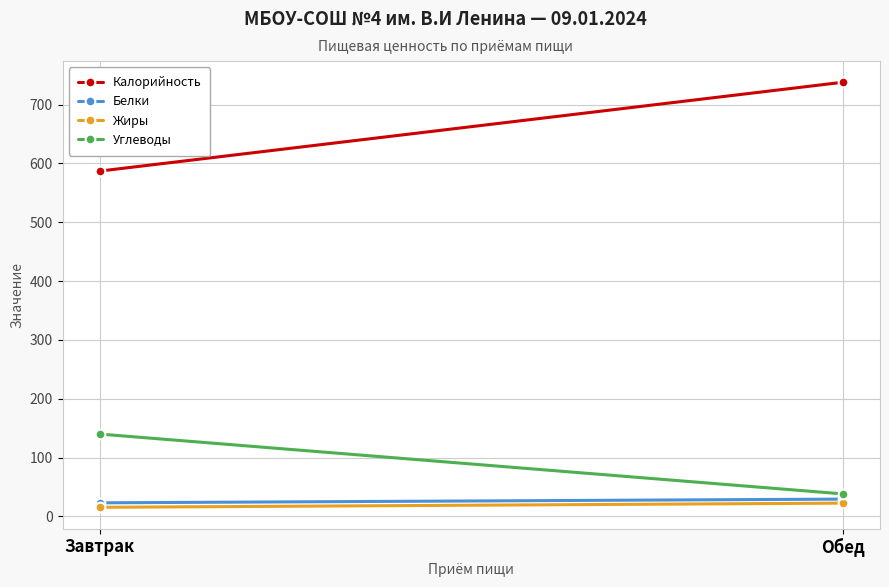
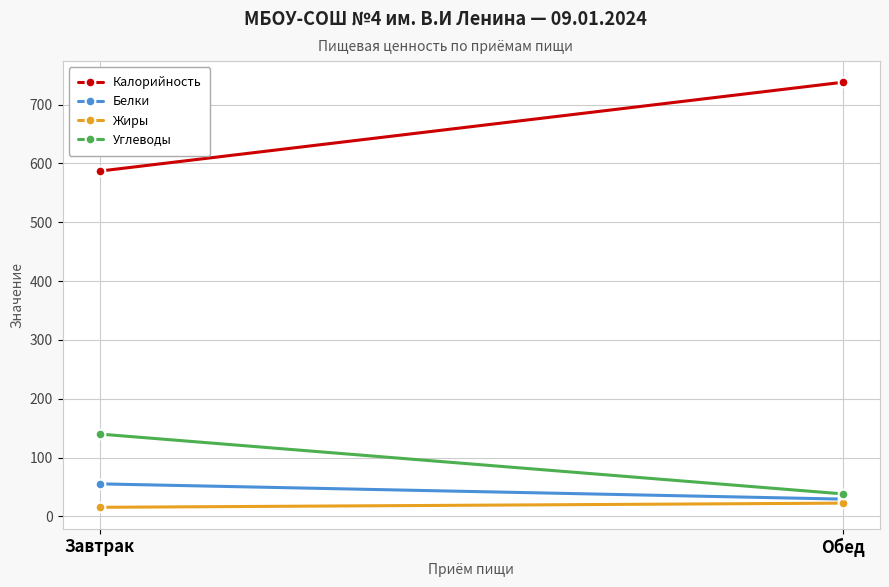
Белки, Завтрак: 20 -> 60
